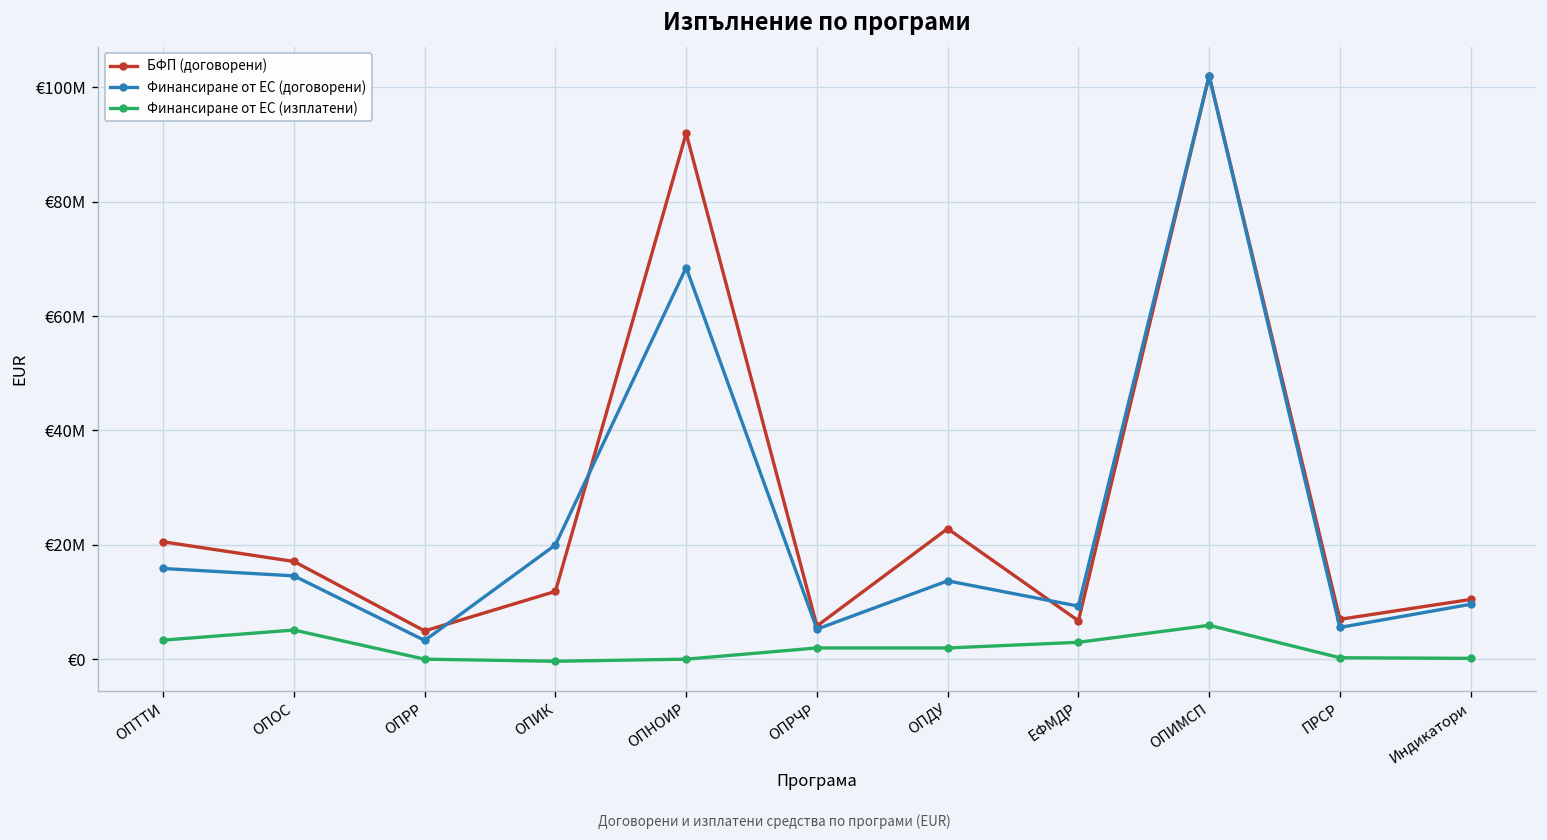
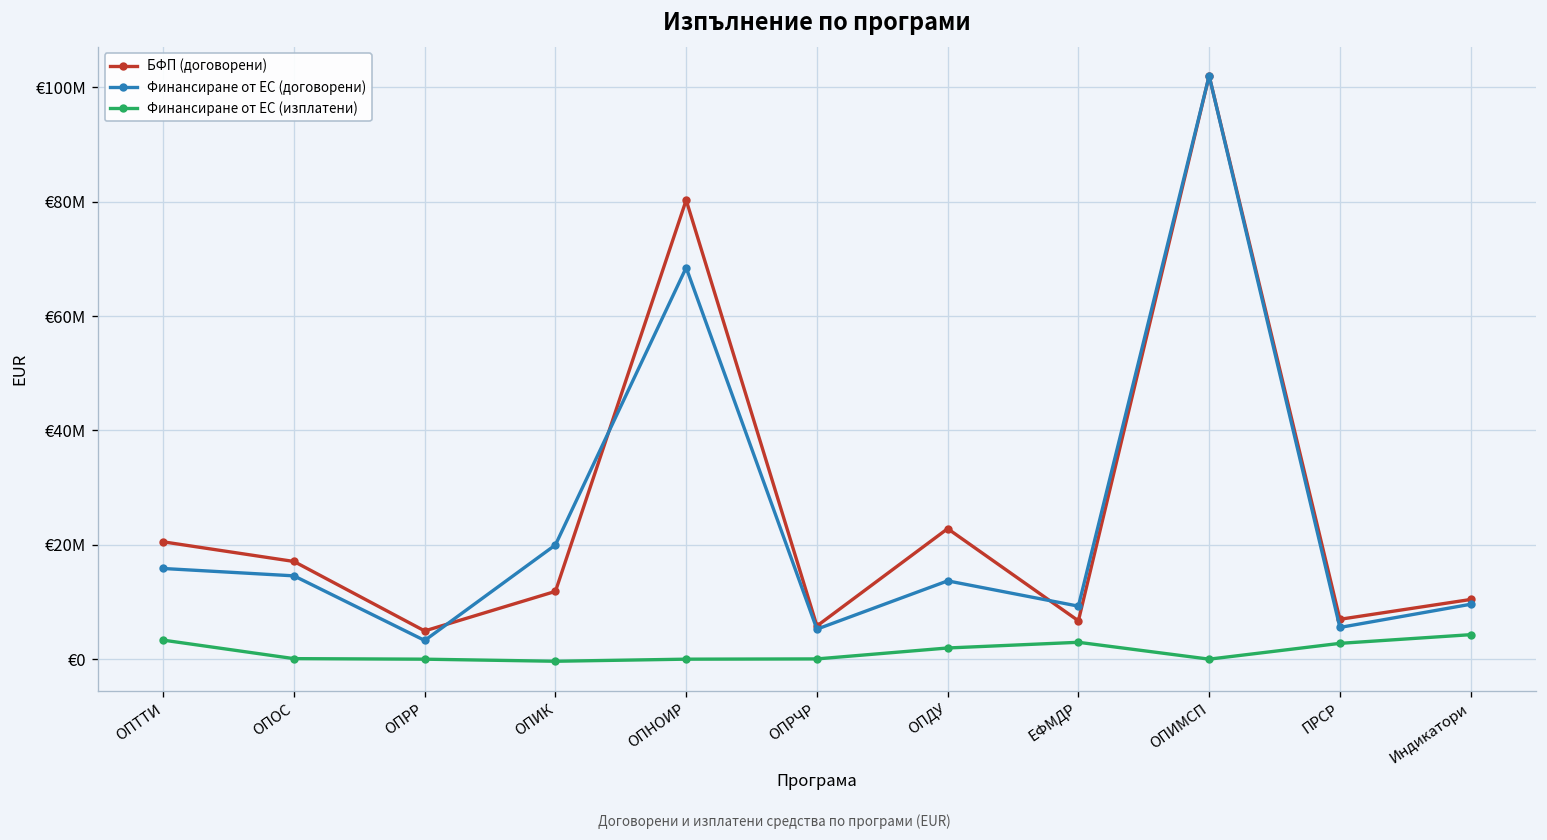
Финансиране от ЕС (изплатени), ОПОС: €5000000 -> €0
БФП (договорени), ОПНОИР: €92000000 -> €80000000
Финансиране от ЕС (изплатени), ОПРЧР: €2000000 -> €0
Финансиране от ЕС (изплатени), ОПИМСП: €6000000 -> €0
Финансиране от ЕС (изплатени), ПРСР: €0 -> €3000000
Финансиране от ЕС (изплатени), Индикатори: €0 -> €4000000
